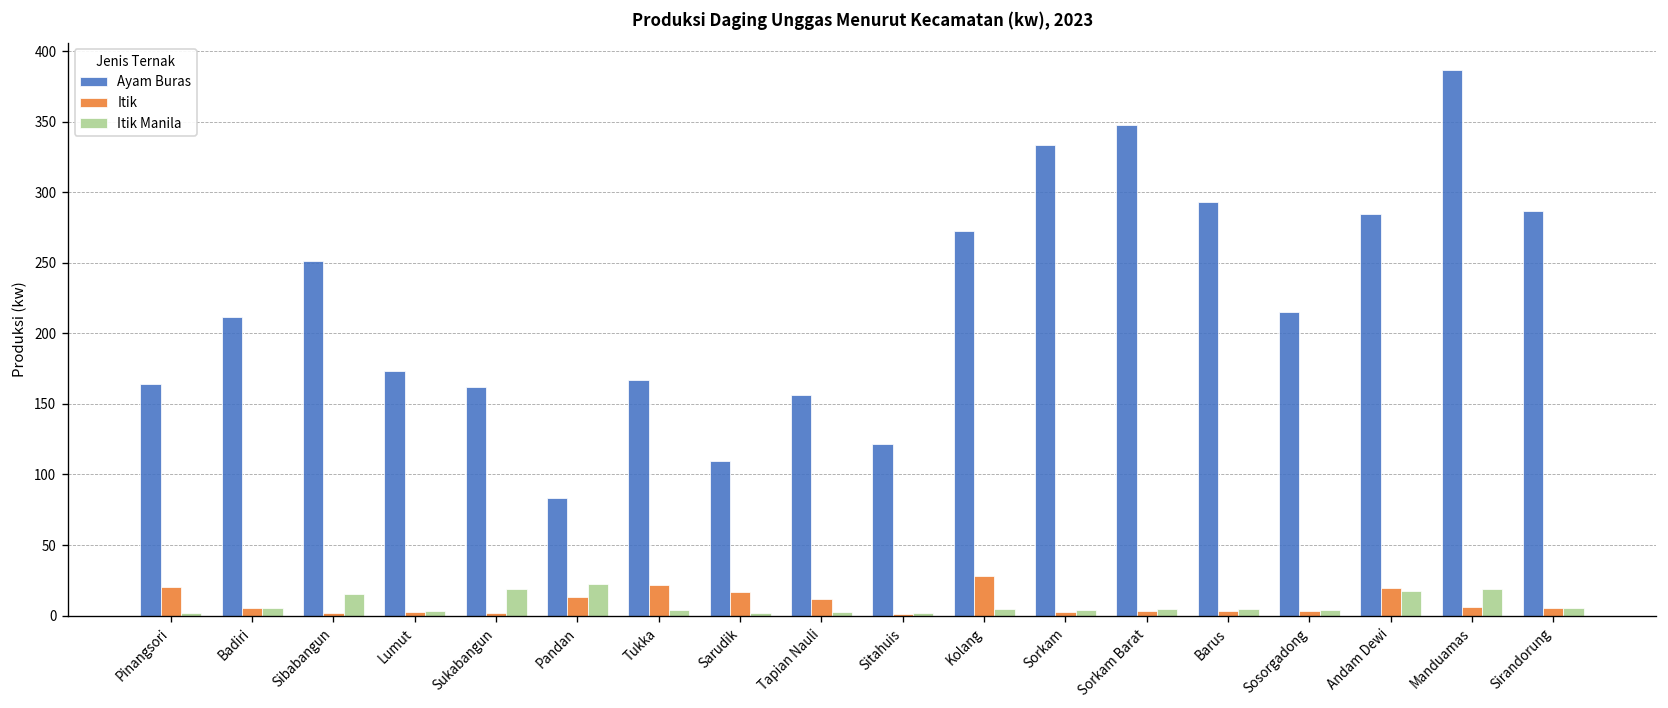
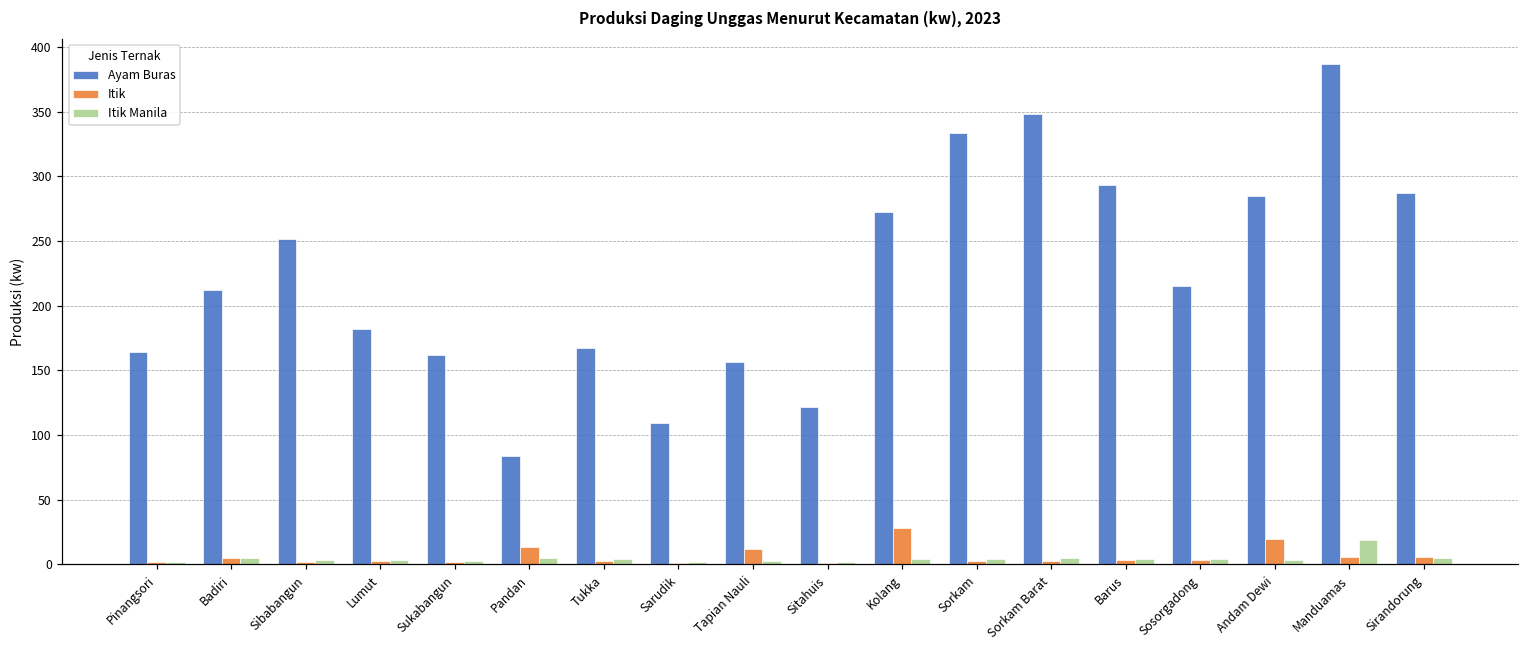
Itik, Pinangsori: 20 -> 2
Itik Manila, Sibabangun: 16 -> 3
Ayam Buras, Lumut: 173 -> 182
Itik Manila, Sukabangun: 19 -> 2
Itik Manila, Pandan: 22 -> 5
Itik, Tukka: 22 -> 3
Itik, Sarudik: 17 -> 1
Itik Manila, Andam Dewi: 18 -> 3
